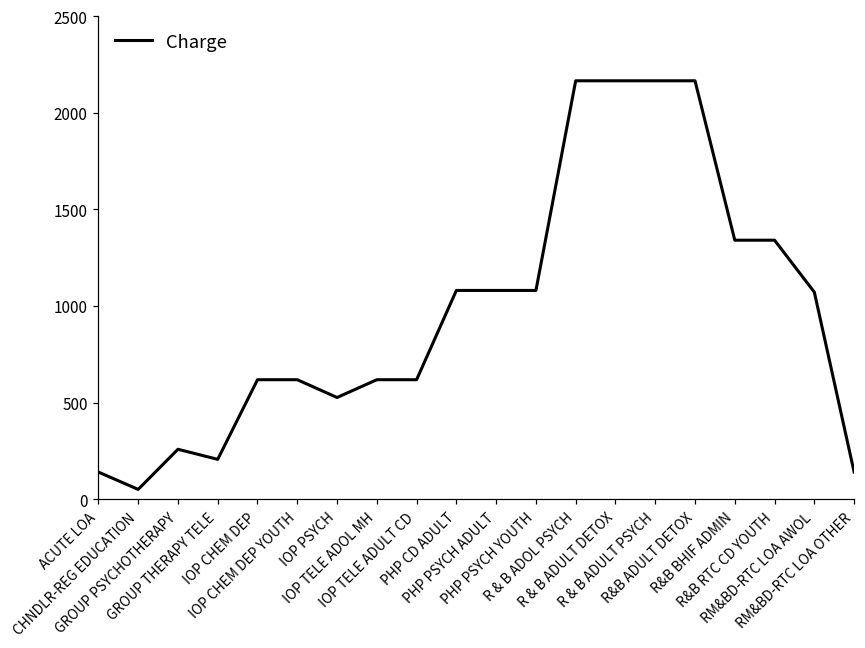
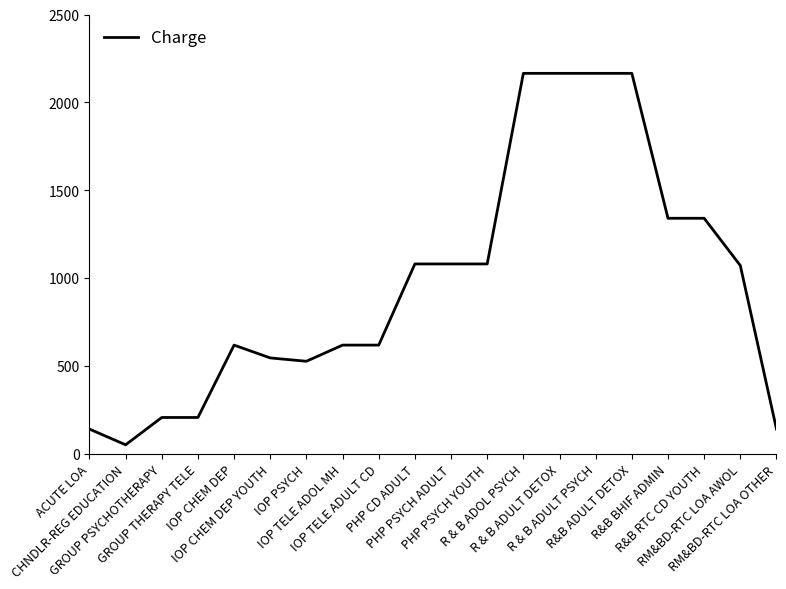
GROUP PSYCHOTHERAPY: 260 -> 210
IOP CHEM DEP YOUTH: 620 -> 550
